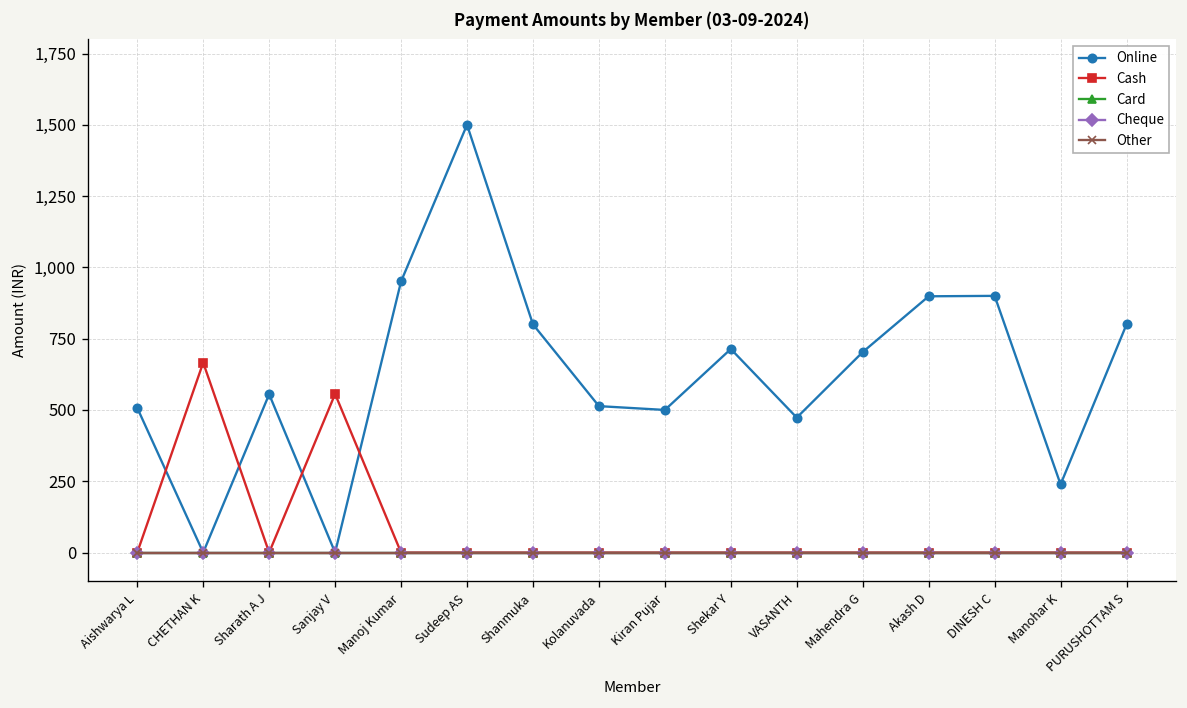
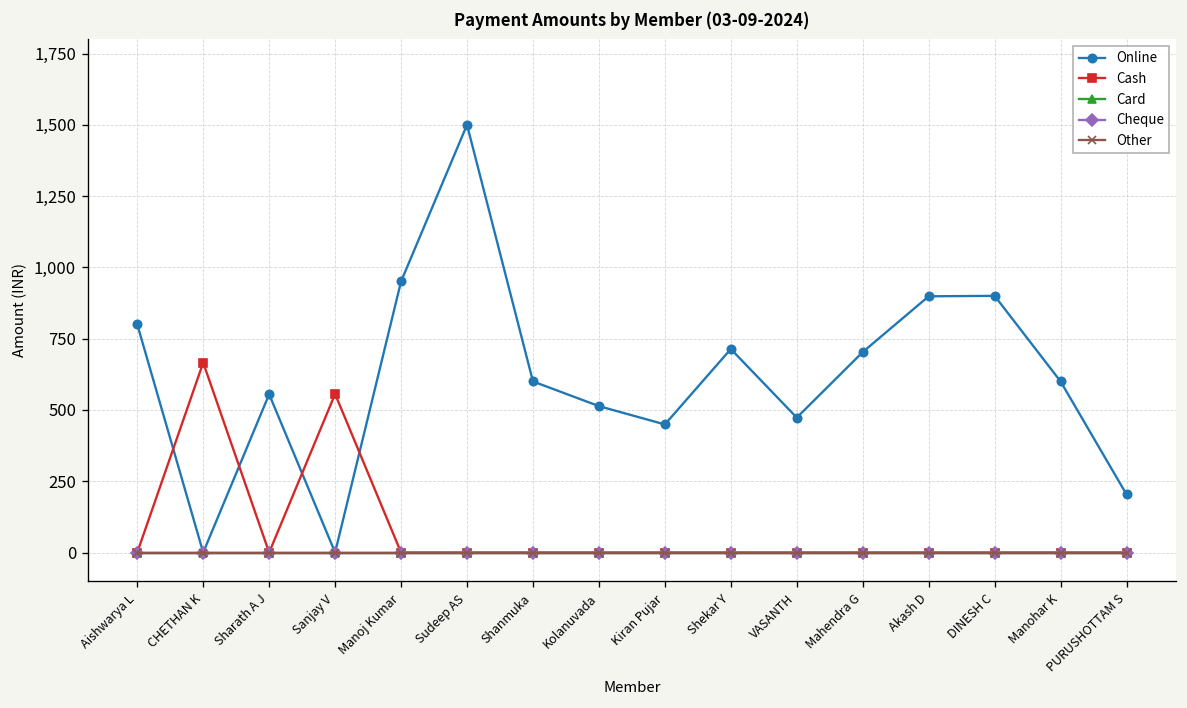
Online, Aishwarya L: 510 -> 800
Online, Shanmuka: 800 -> 600
Online, Kiran Pujar: 500 -> 450
Online, Manohar K: 240 -> 600
Online, PURUSHOTTAM S: 800 -> 200
